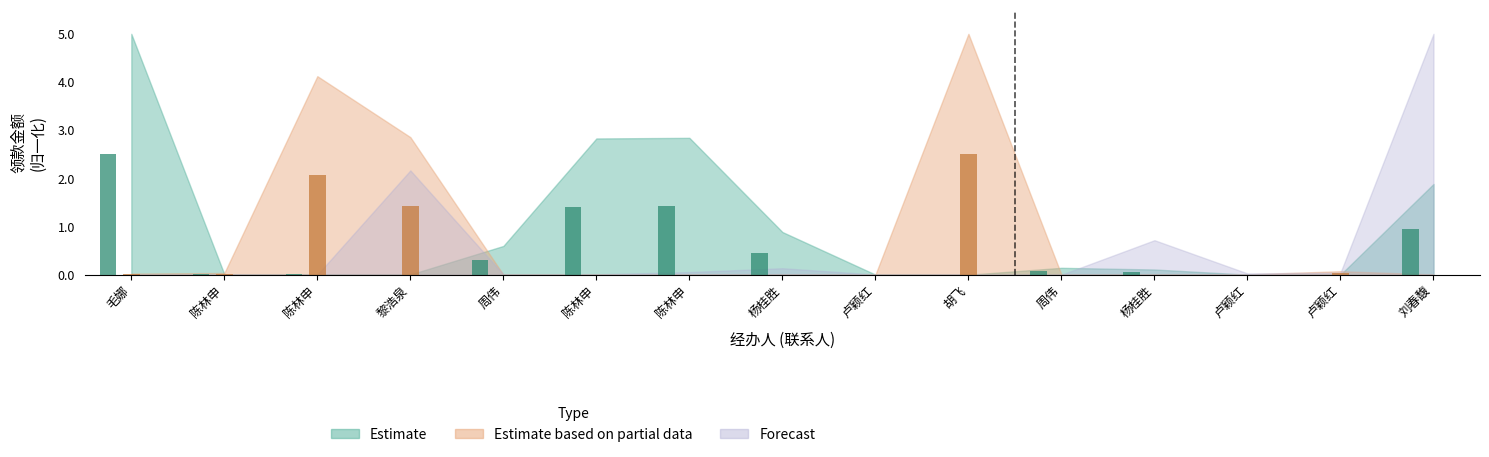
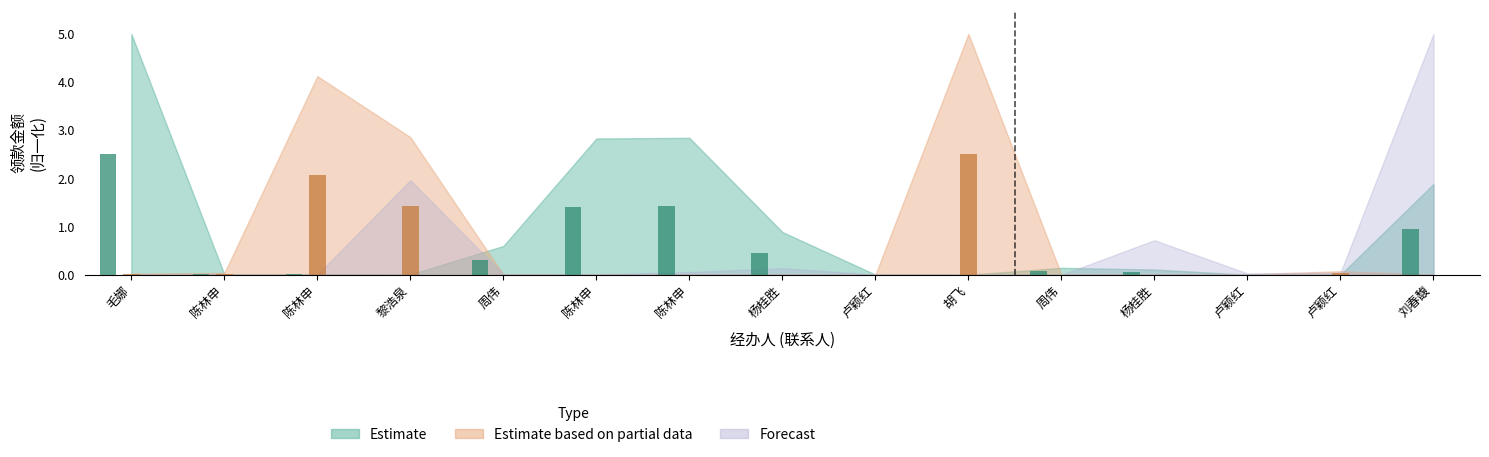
Forecast, 黎浩泉: 2.2 -> 2.0
